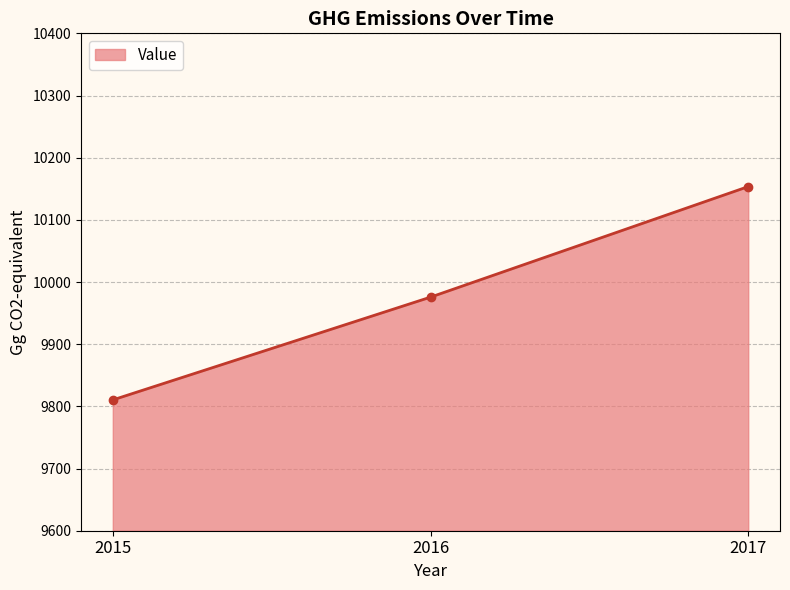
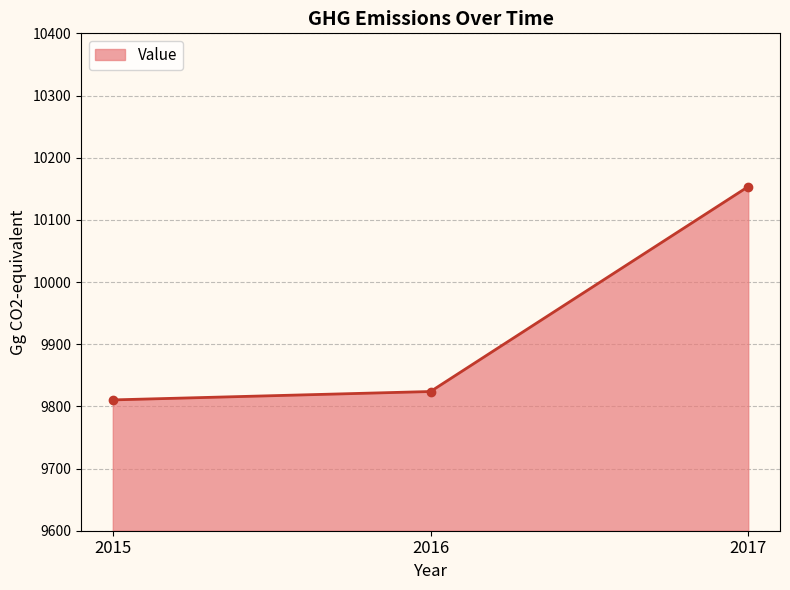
2016: 9980 -> 9820
